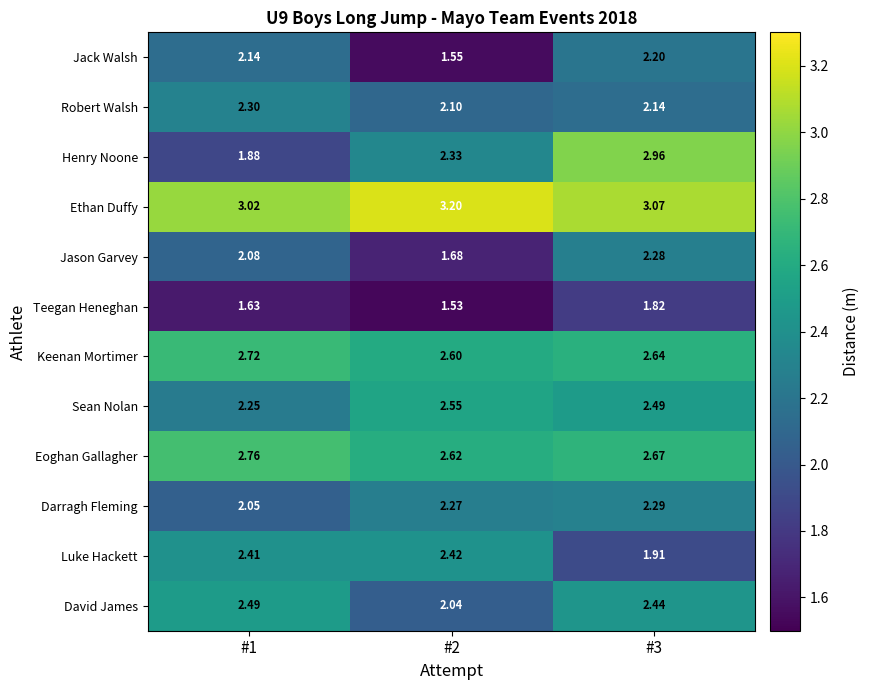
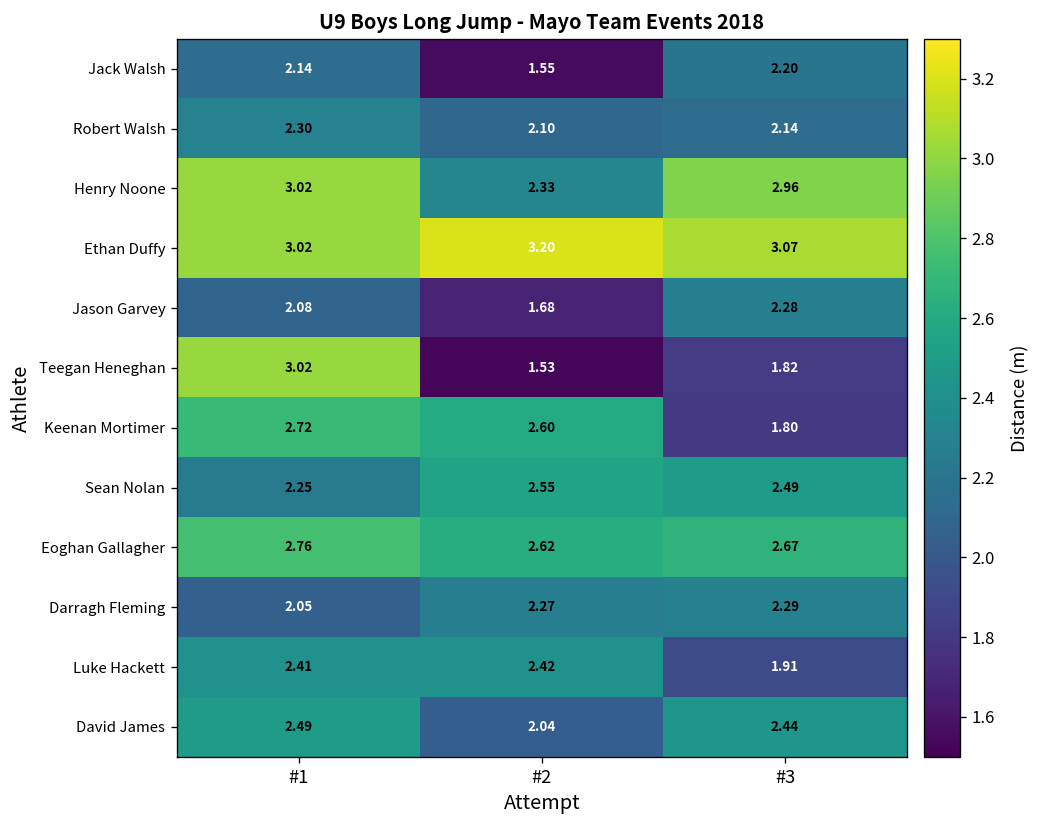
Henry Noone, #1: 1.88 -> 3.02
Teegan Heneghan, #1: 1.63 -> 3.02
Keenan Mortimer, #3: 2.64 -> 1.80
